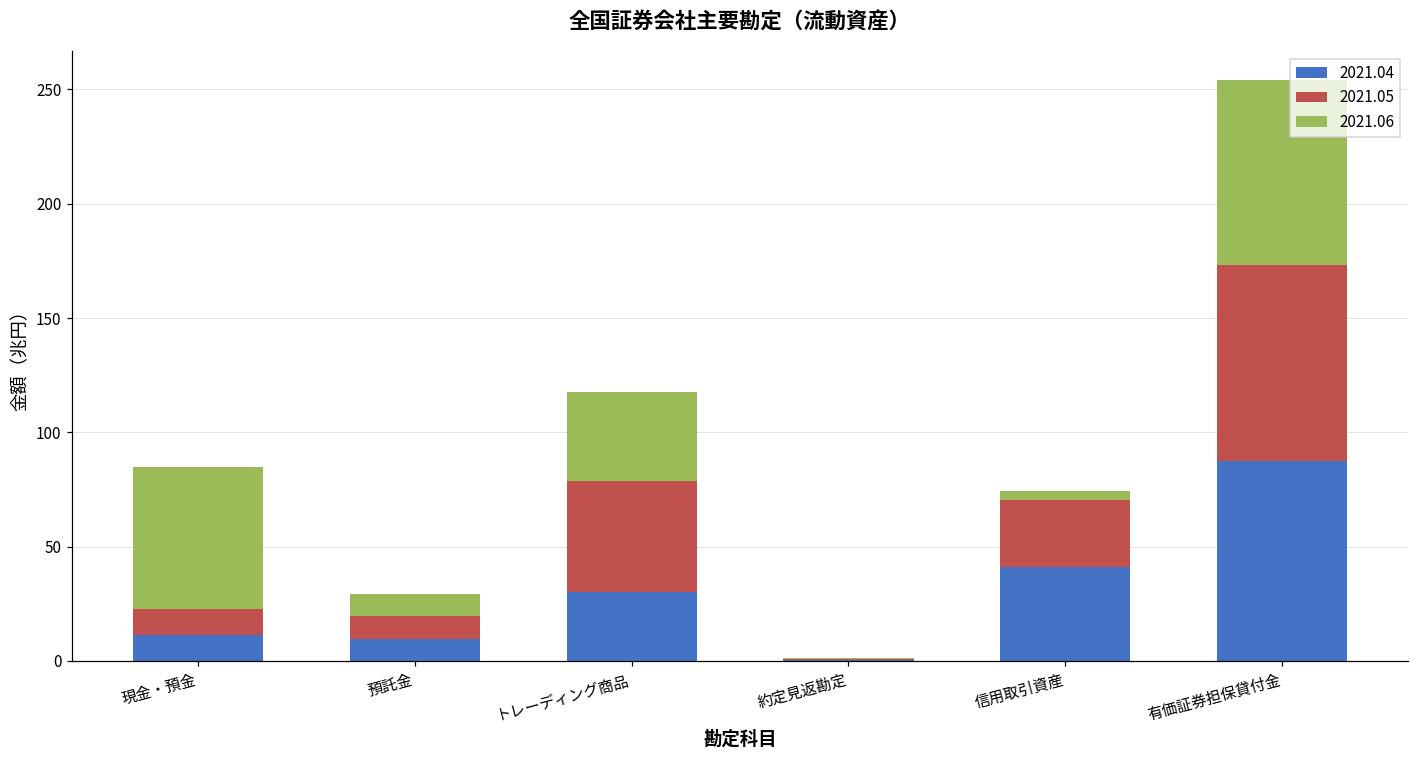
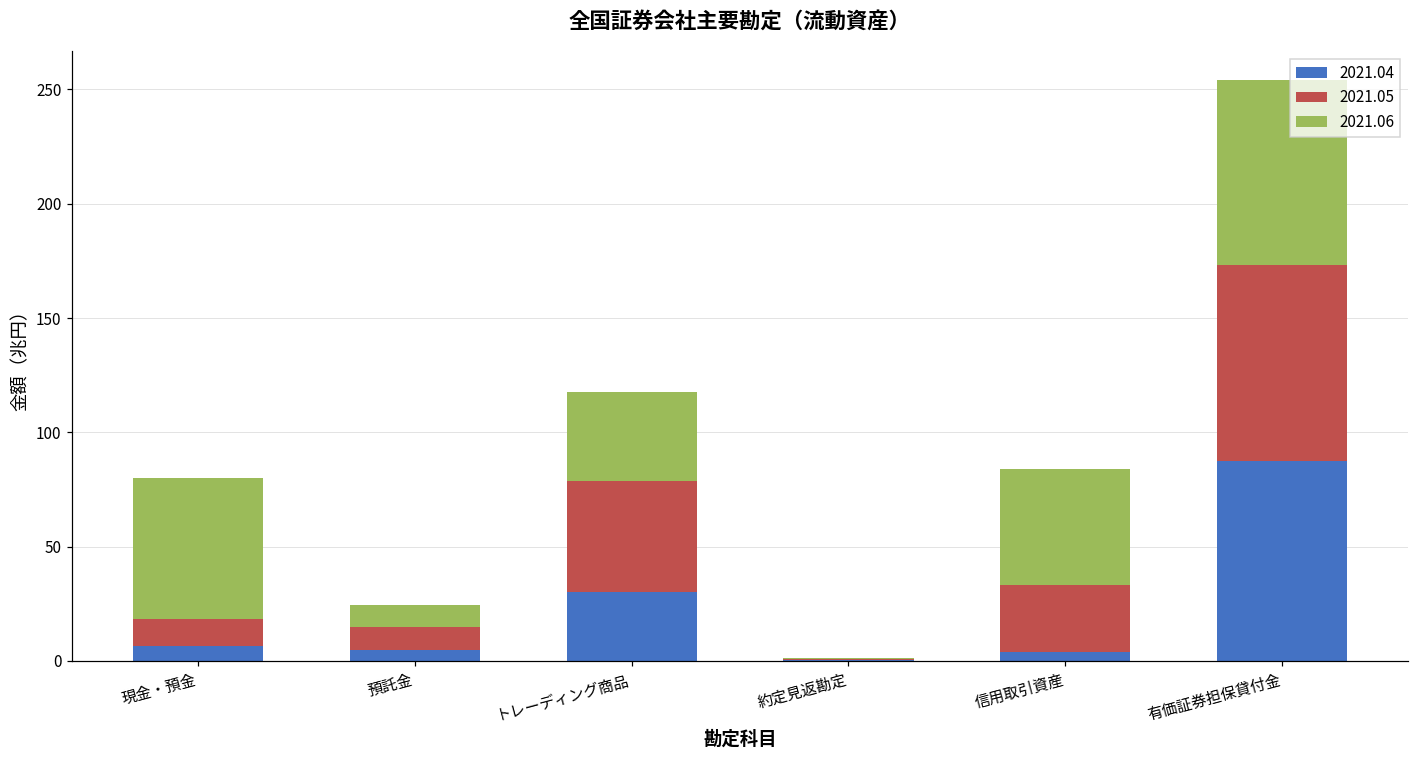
2021.04, 現金・預金: 11 -> 7
2021.04, 預託金: 10 -> 5
2021.04, 信用取引資産: 41 -> 4
2021.06, 信用取引資産: 4 -> 51
